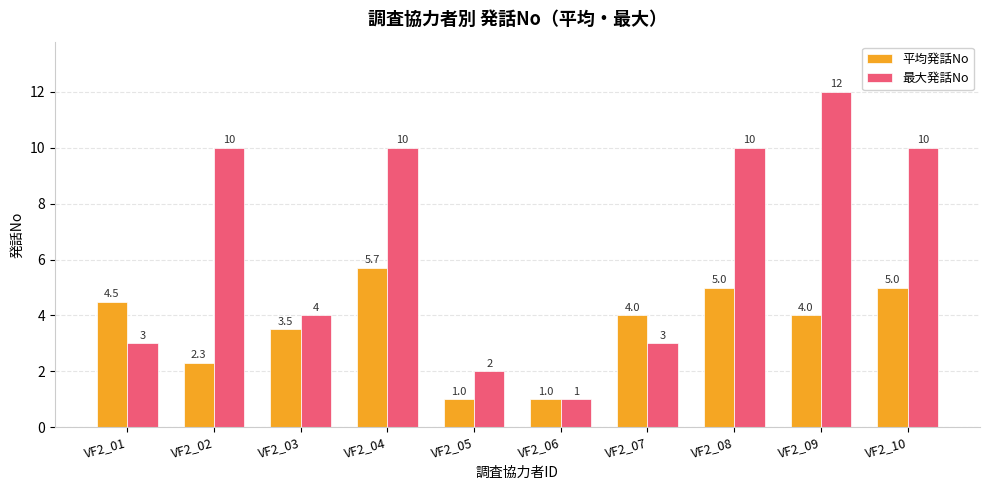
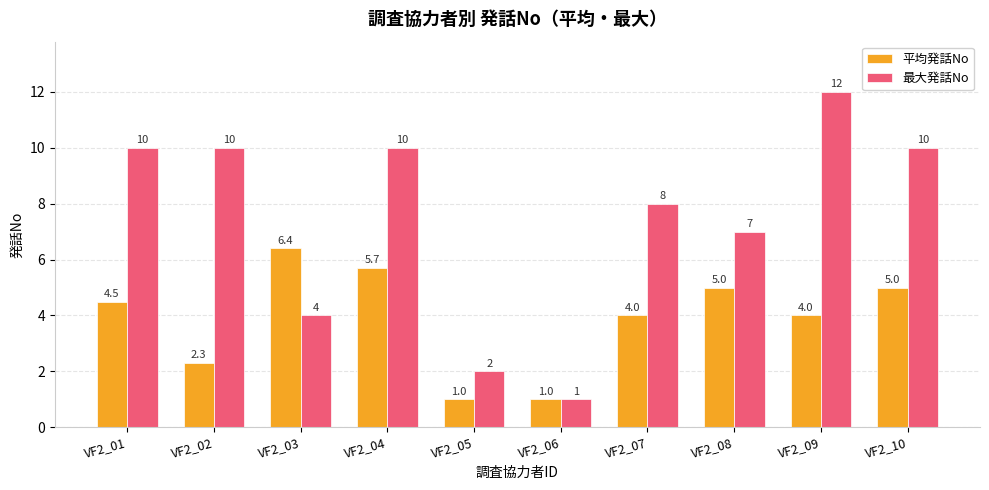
最大発話No, VF2_01: 3 -> 10
平均発話No, VF2_03: 3.5 -> 6.4
最大発話No, VF2_07: 3 -> 8
最大発話No, VF2_08: 10 -> 7
